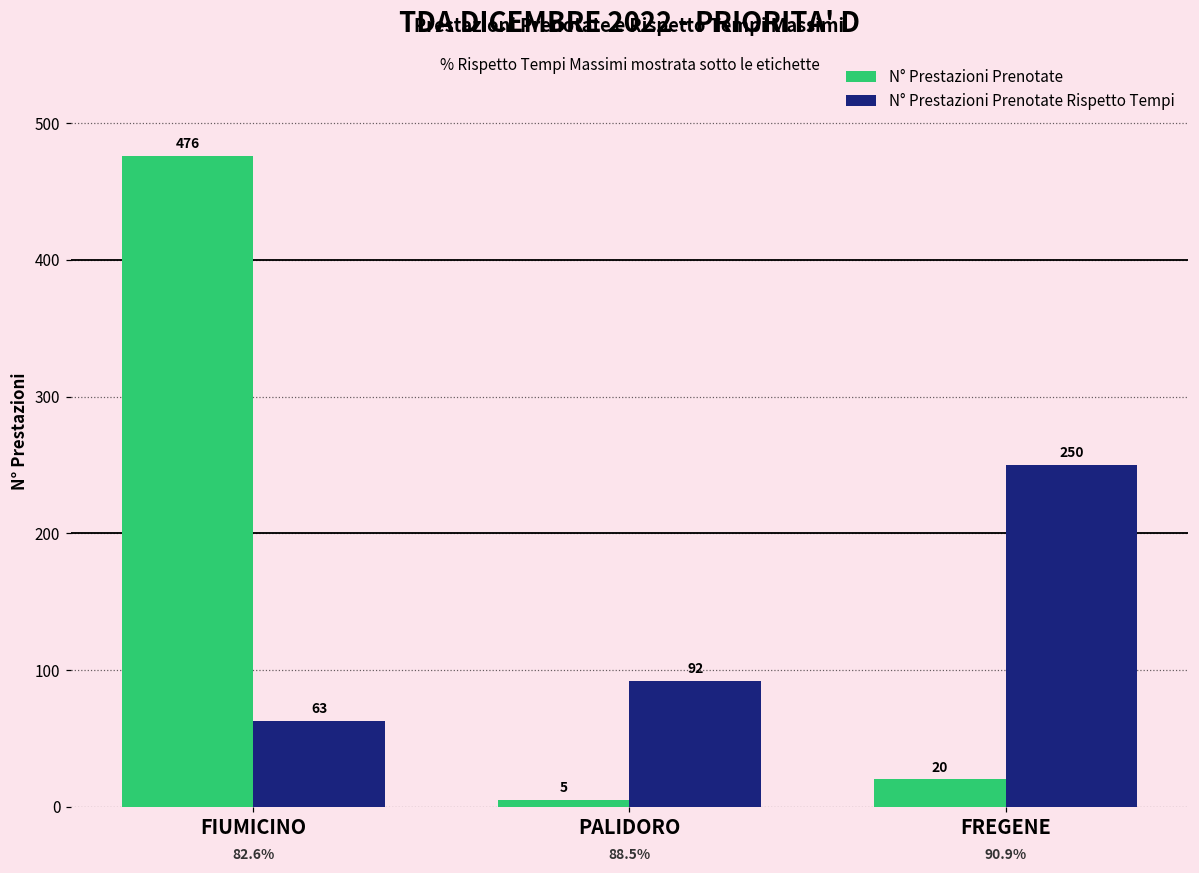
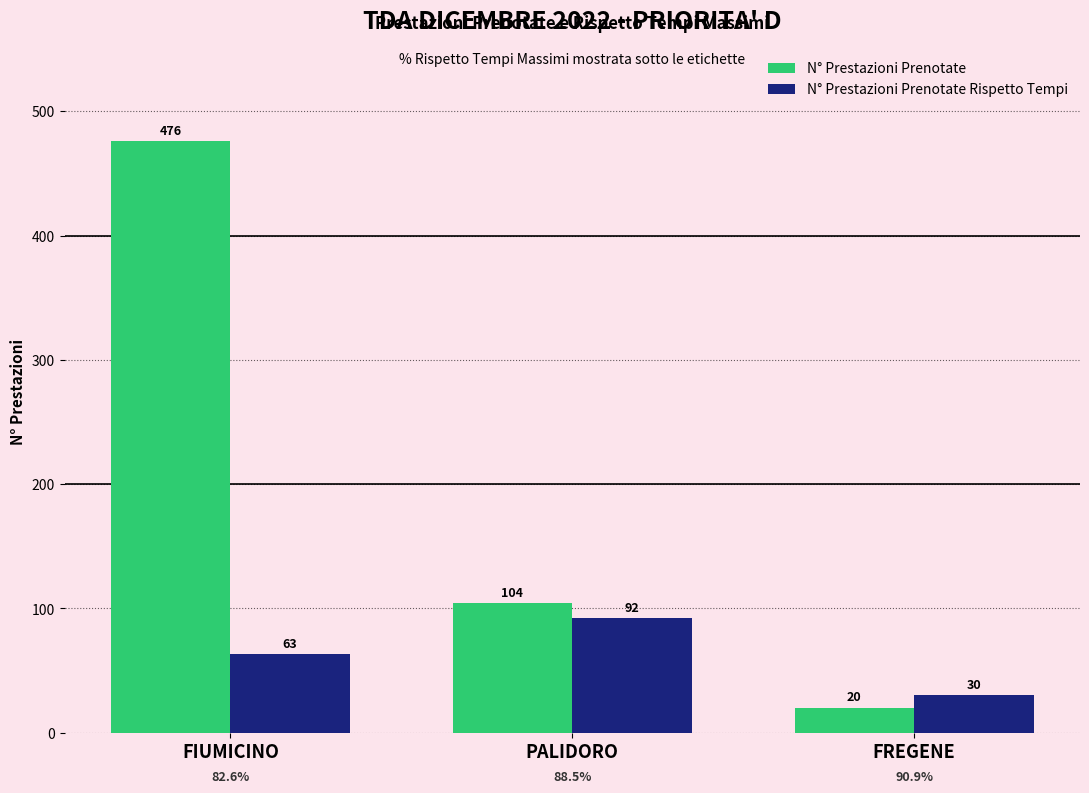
N° Prestazioni Prenotate, PALIDORO: 5 -> 104
N° Prestazioni Prenotate Rispetto Tempi, FREGENE: 250 -> 30
